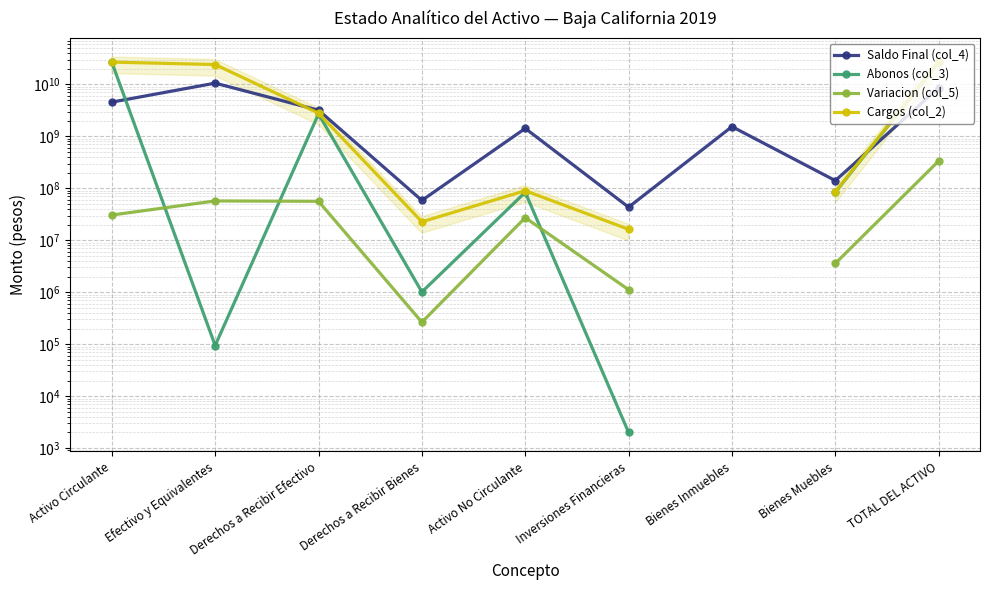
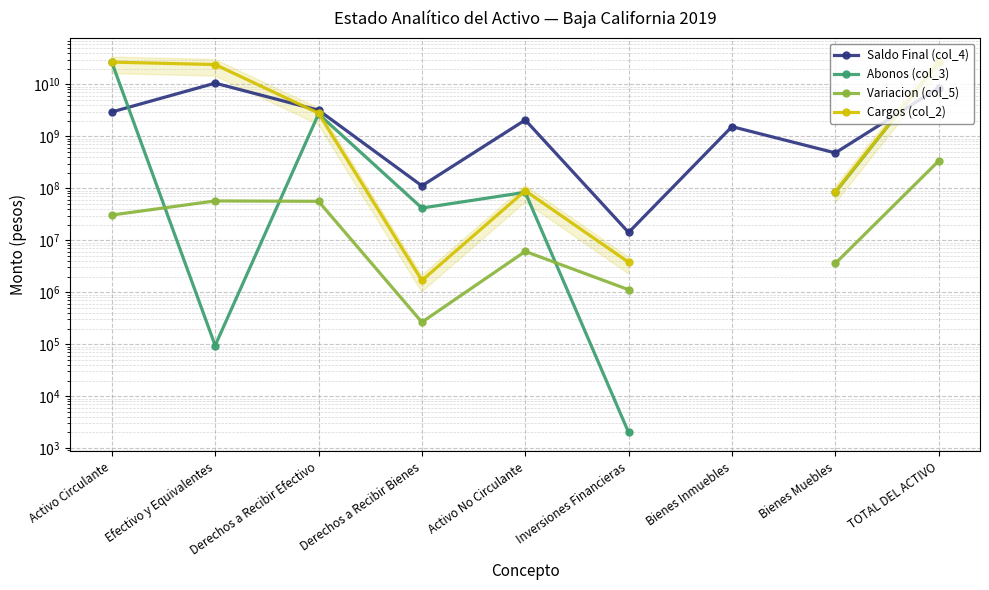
Saldo Final (col_4), Activo Circulante: 5000000000 -> 3000000000
Saldo Final (col_4), Derechos a Recibir Bienes: 60000000 -> 110000000
Abonos (col_3), Derechos a Recibir Bienes: 1000000 -> 40000000
Cargos (col_2), Derechos a Recibir Bienes: 20000000 -> 1700000
Saldo Final (col_4), Activo No Circulante: 1400000000 -> 2100000000
Variacion (col_5), Activo No Circulante: 30000000 -> 6000000
Saldo Final (col_4), Inversiones Financieras: 40000000 -> 14000000
Cargos (col_2), Inversiones Financieras: 16000000 -> 4000000
Saldo Final (col_4), Bienes Muebles: 140000000 -> 500000000
